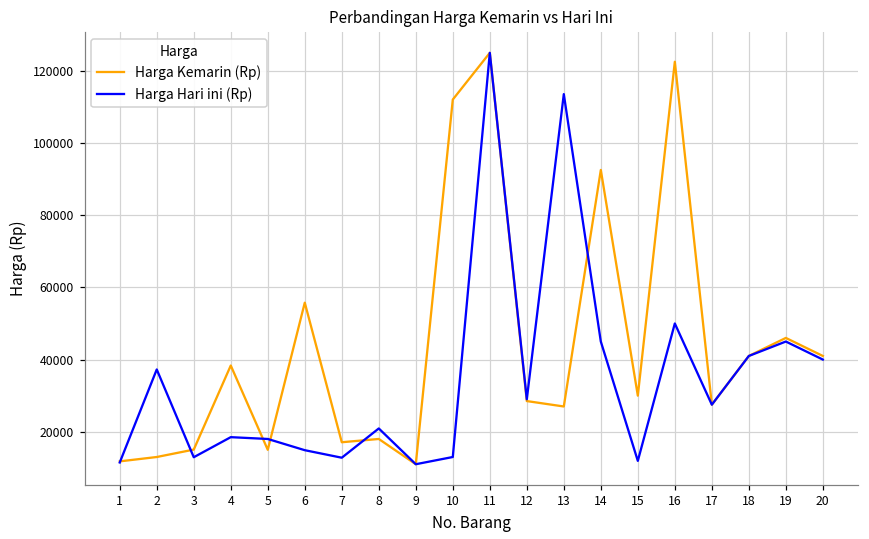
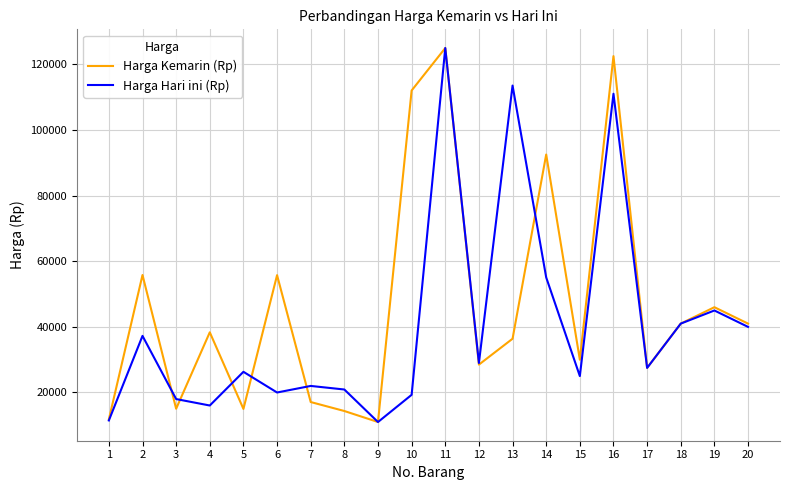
Harga Kemarin (Rp), 2: 13000 -> 56000
Harga Hari ini (Rp), 3: 13000 -> 18000
Harga Hari ini (Rp), 4: 19000 -> 16000
Harga Hari ini (Rp), 5: 18000 -> 26000
Harga Hari ini (Rp), 6: 15000 -> 20000
Harga Hari ini (Rp), 7: 13000 -> 22000
Harga Kemarin (Rp), 8: 18000 -> 14000
Harga Hari ini (Rp), 10: 13000 -> 19000
Harga Kemarin (Rp), 13: 27000 -> 36000
Harga Hari ini (Rp), 14: 45000 -> 55000
Harga Hari ini (Rp), 15: 12000 -> 25000
Harga Hari ini (Rp), 16: 50000 -> 111000
